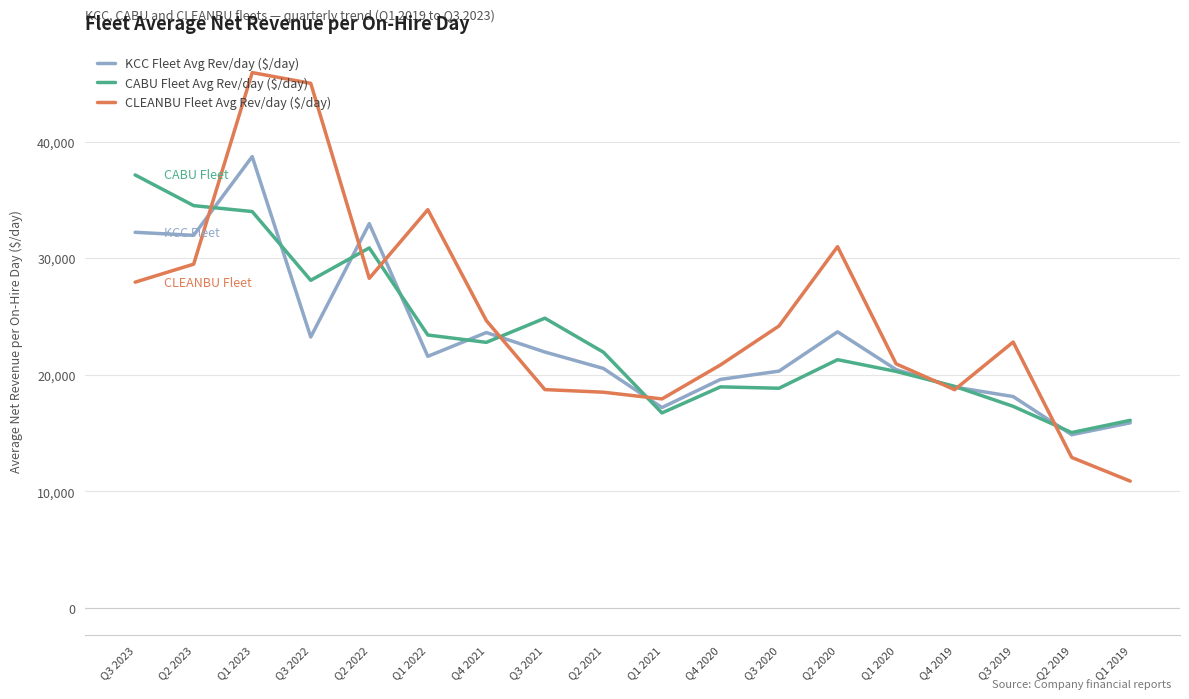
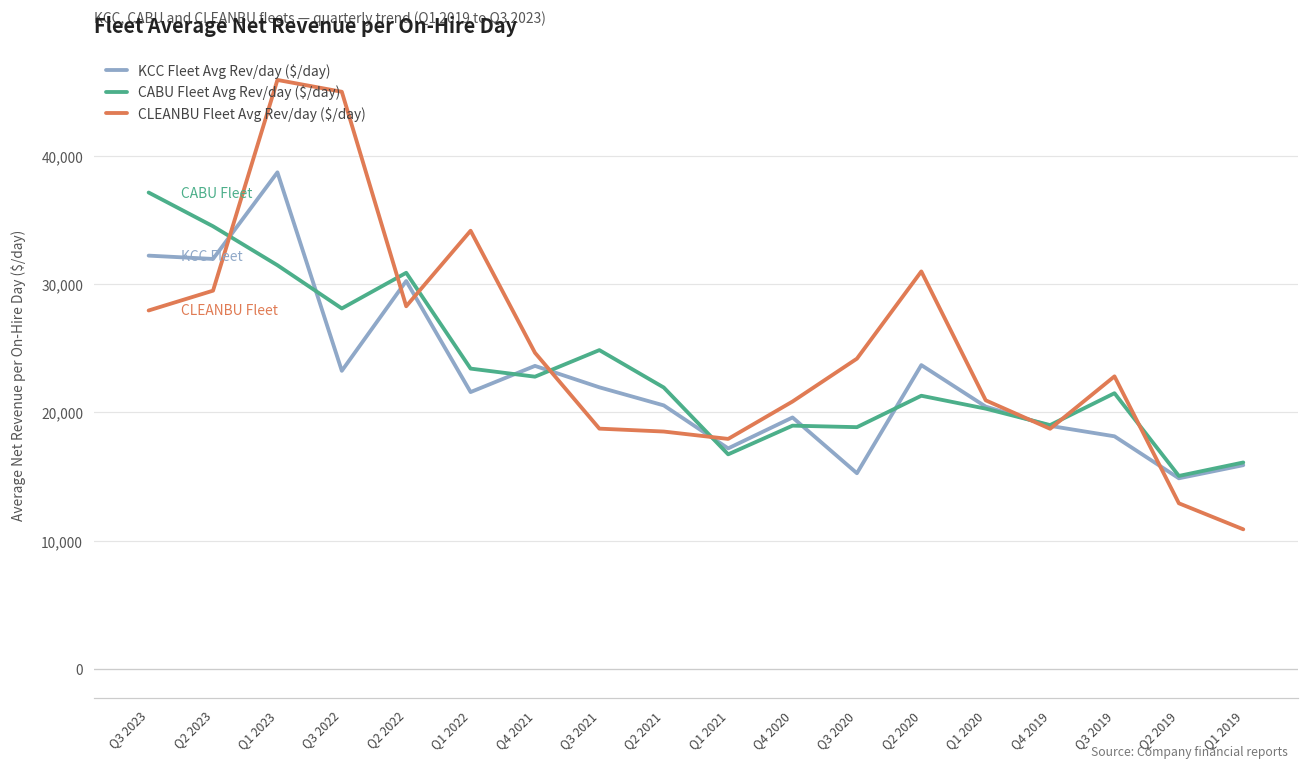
CABU Fleet Avg Rev/day ($/day), Q1 2023: 34,000 -> 31,500
KCC Fleet Avg Rev/day ($/day), Q2 2022: 33,000 -> 30,200
KCC Fleet Avg Rev/day ($/day), Q3 2020: 20,300 -> 15,200
CABU Fleet Avg Rev/day ($/day), Q3 2019: 17,300 -> 21,500
